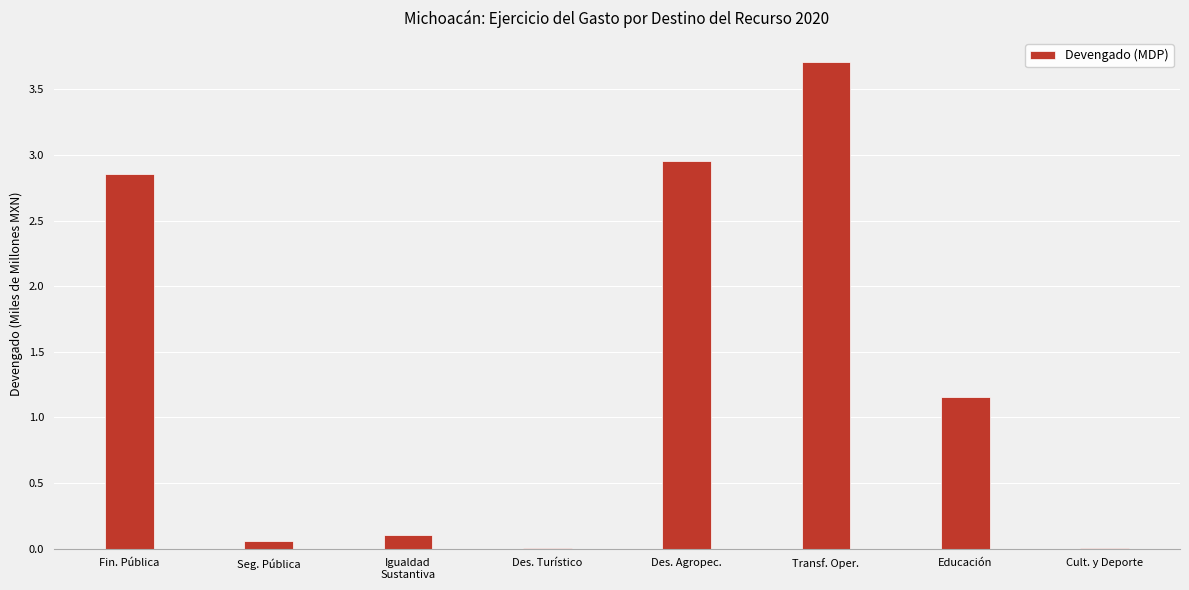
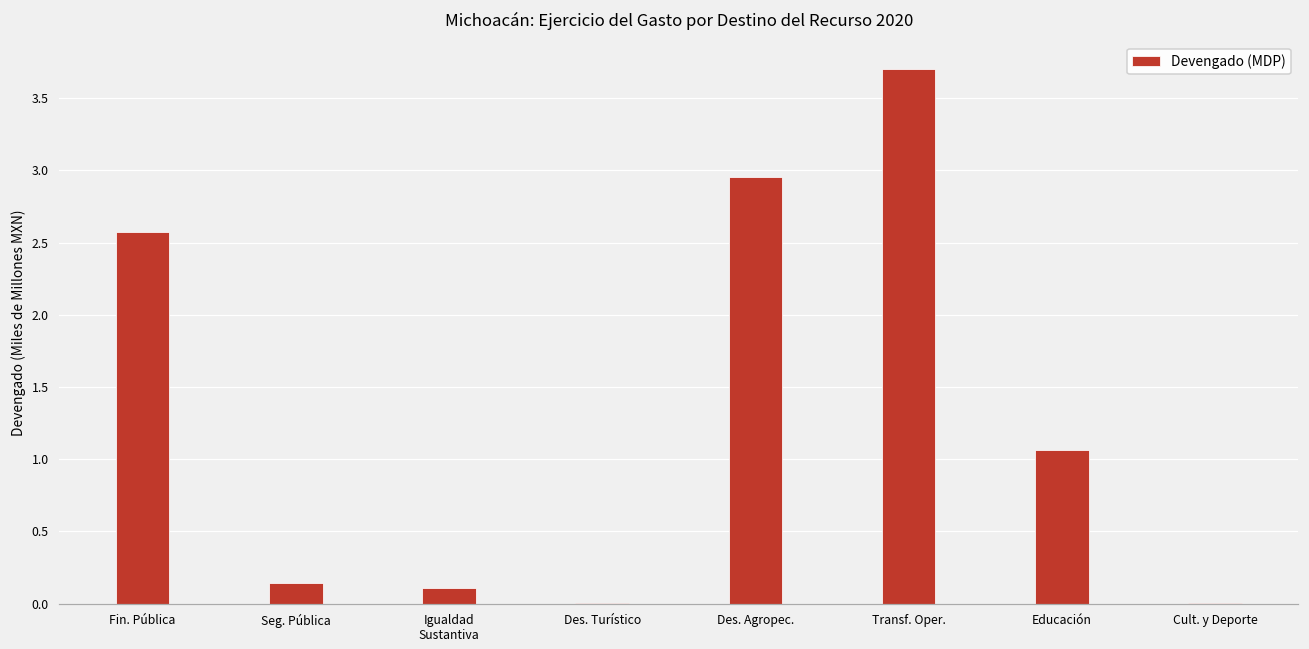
Fin. Pública: 2.85 -> 2.57
Seg. Pública: 0.06 -> 0.14
Educación: 1.15 -> 1.07
